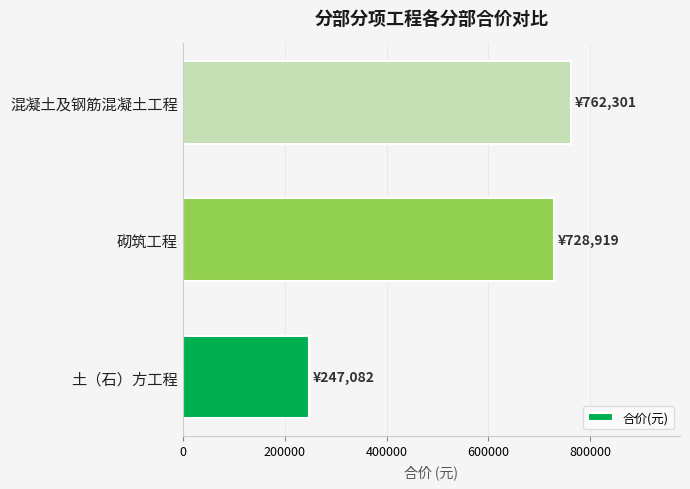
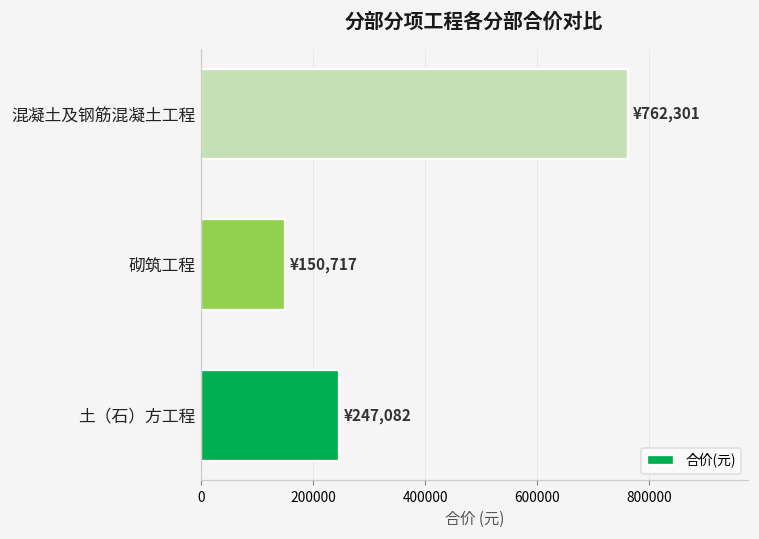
砌筑工程: ¥728,919 -> ¥150,717
